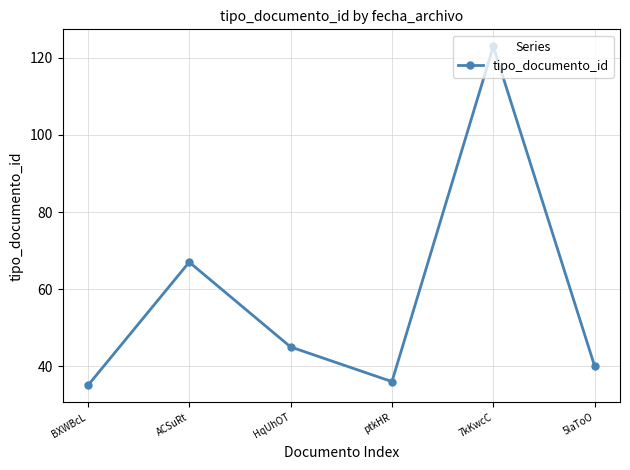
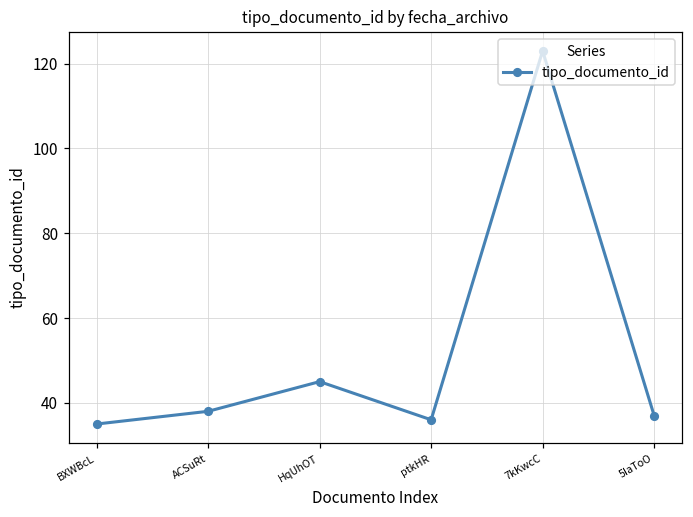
ACSuRt: 67 -> 38
5IaToO: 40 -> 37
